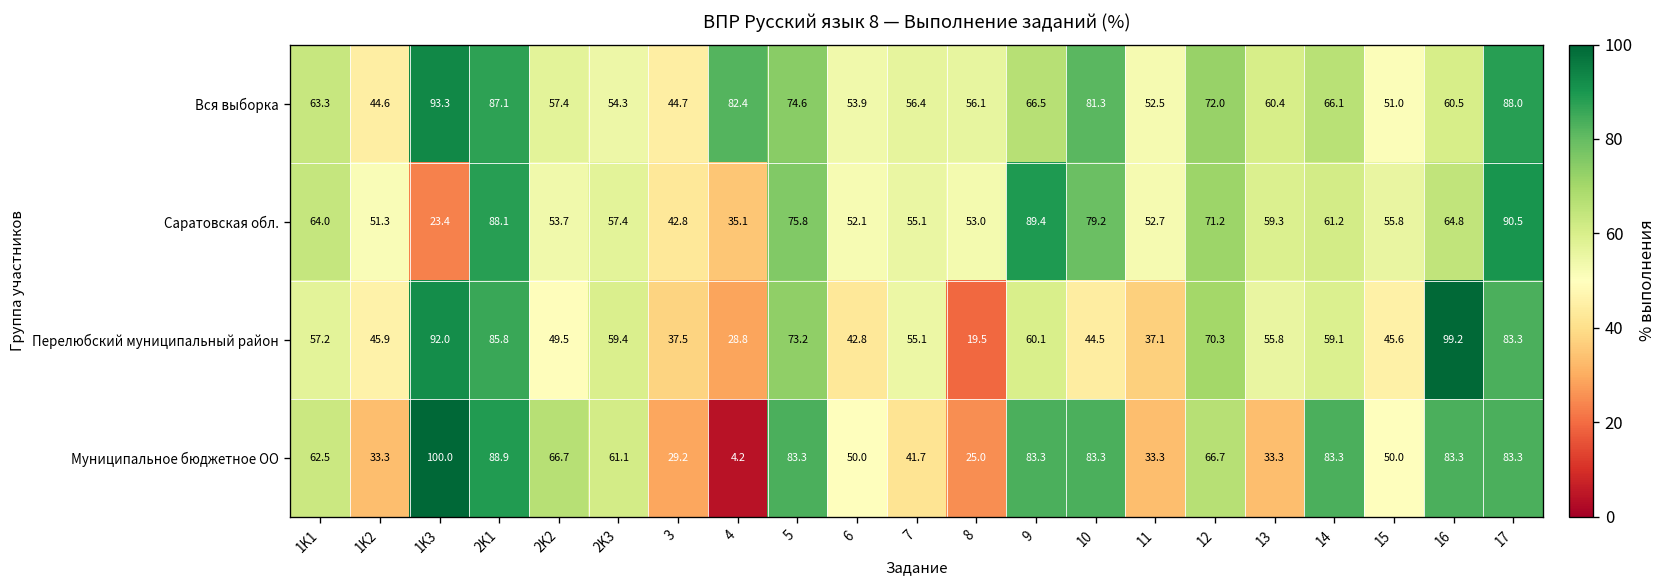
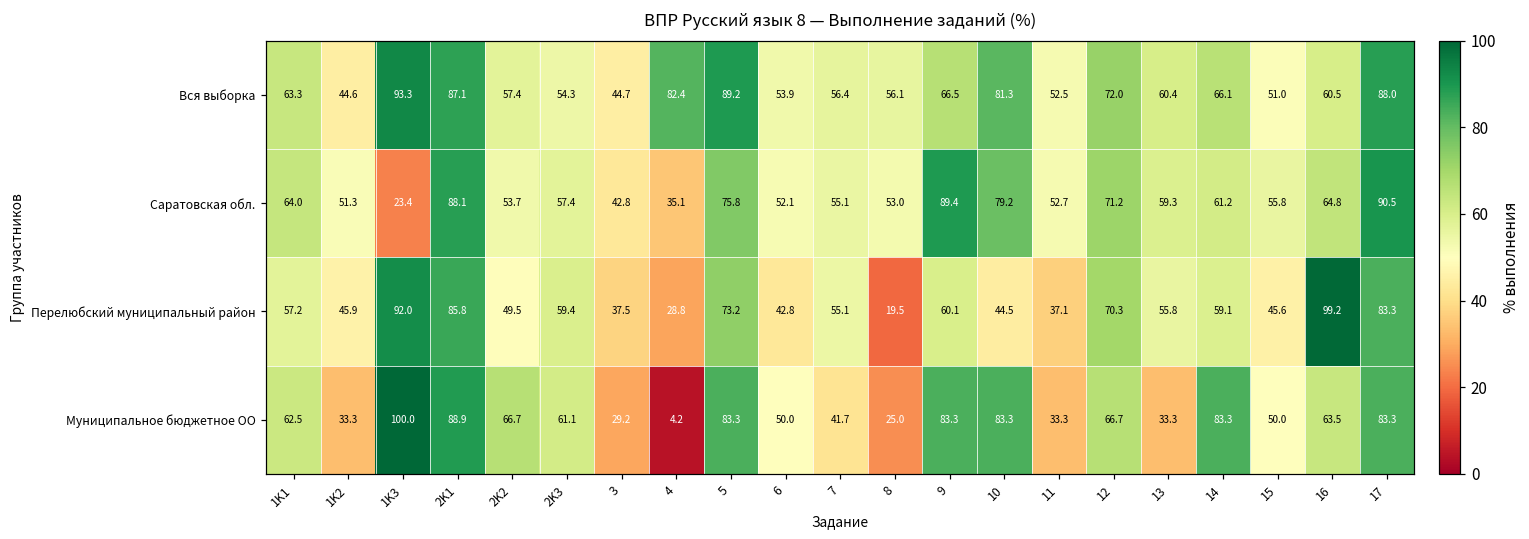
Вся выборка, 5: 74.6 -> 89.2
Муниципальное бюджетное ОО, 16: 83.3 -> 63.5
